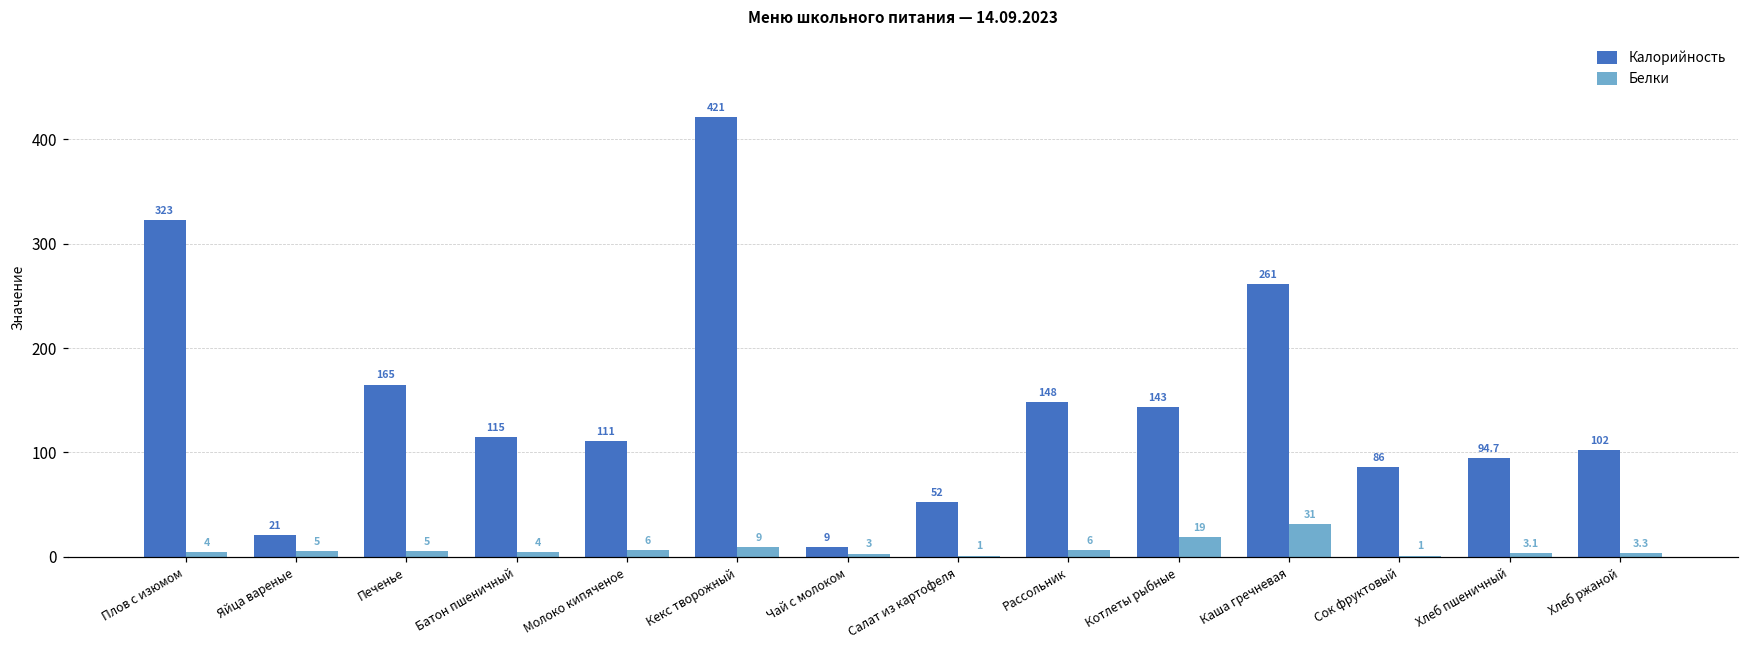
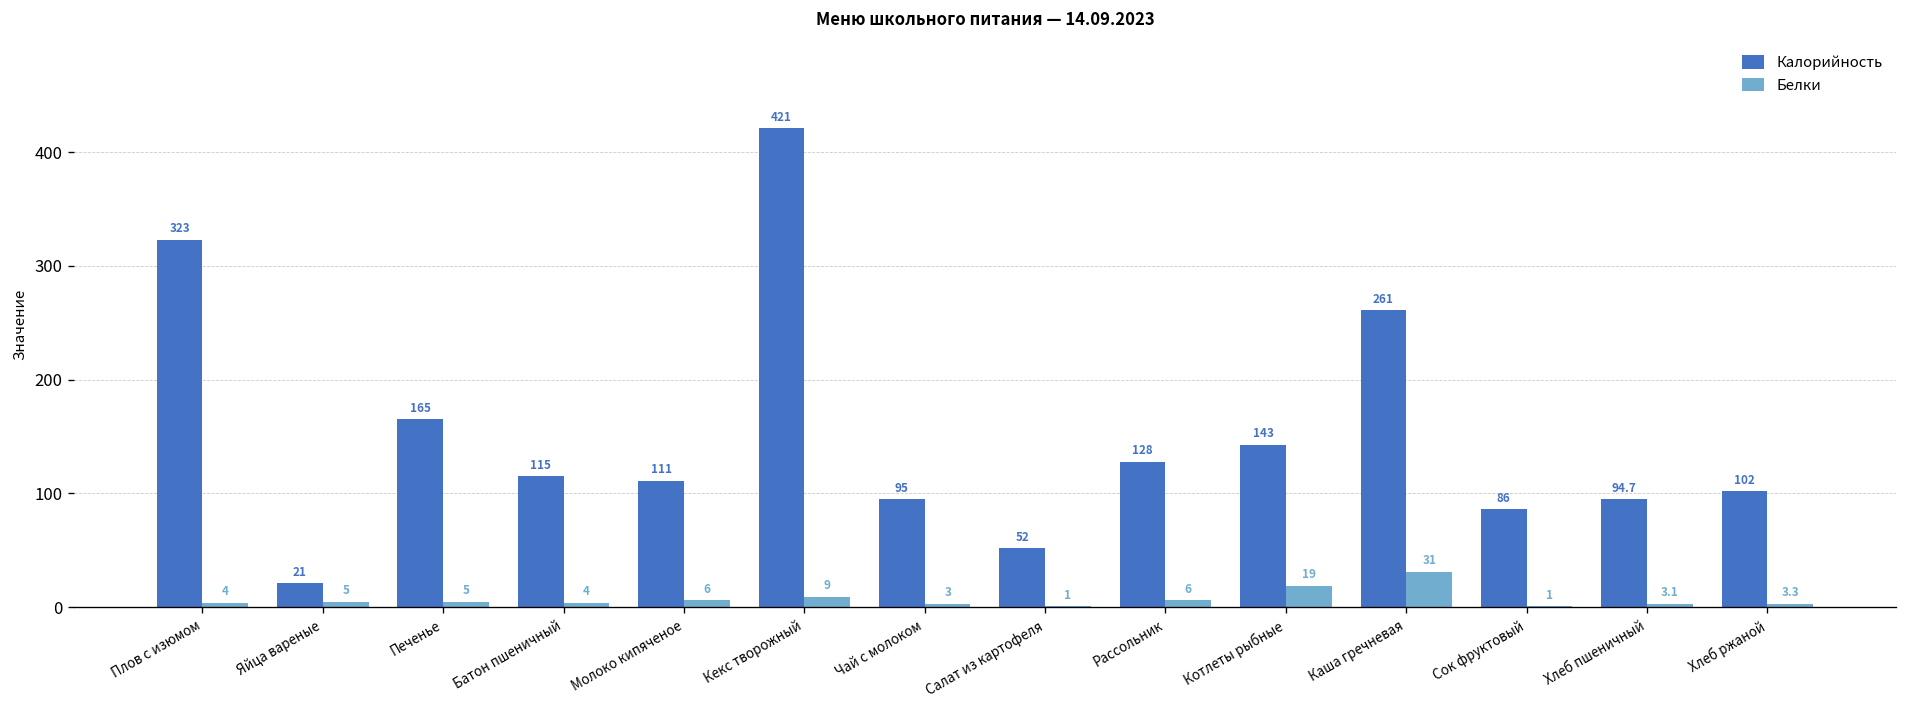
Калорийность, Чай с молоком: 9 -> 95
Калорийность, Рассольник: 148 -> 128
